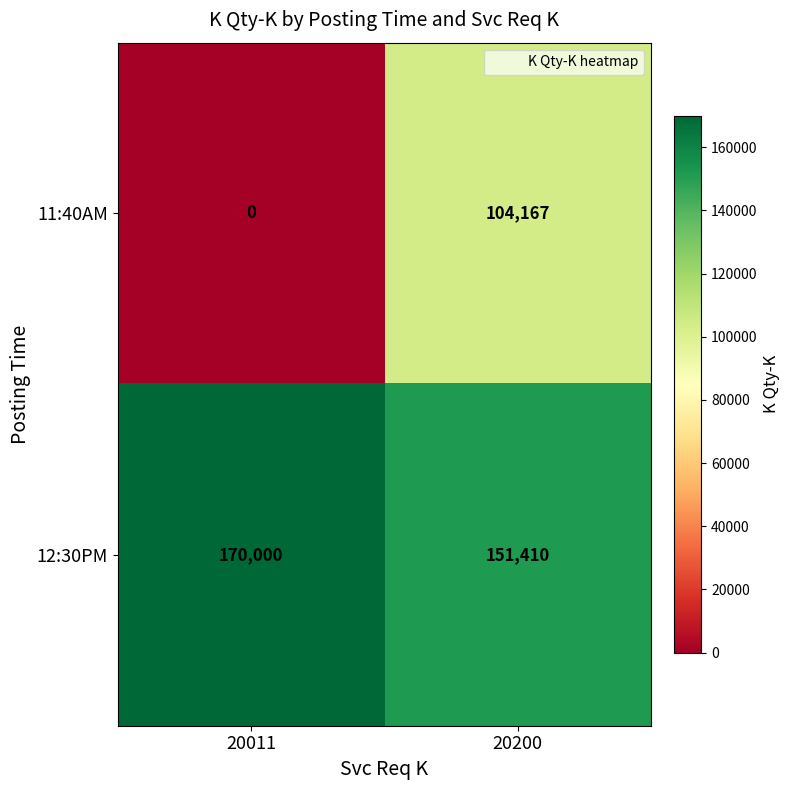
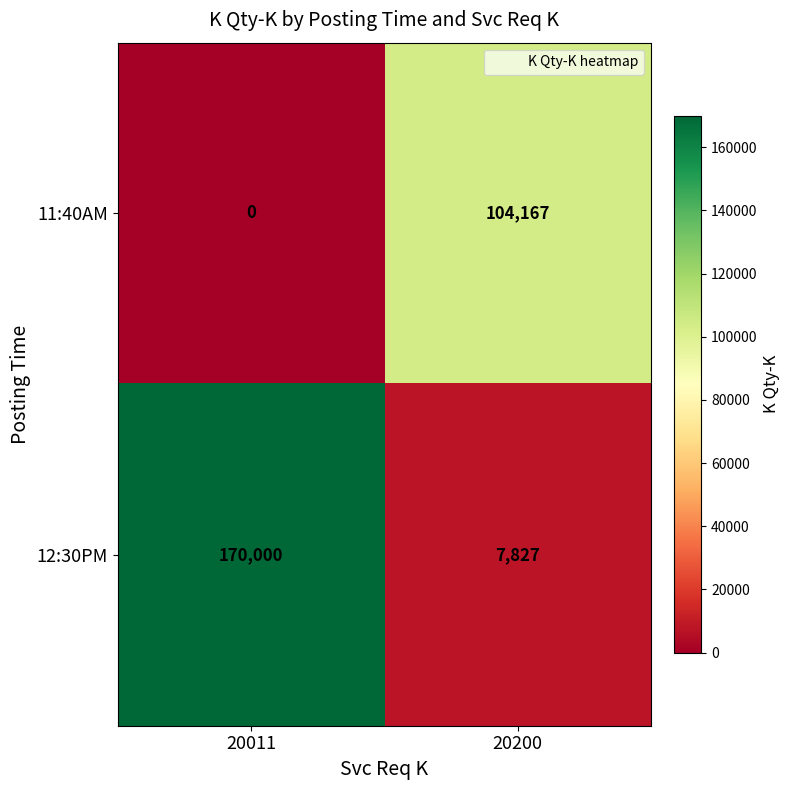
12:30PM, 20200: 151,410 -> 7,827
